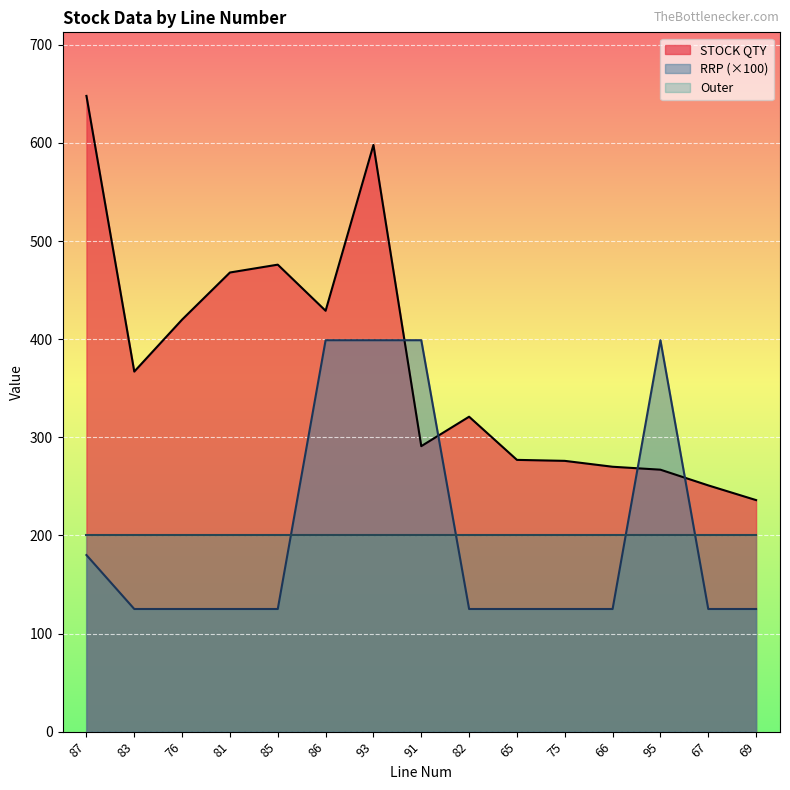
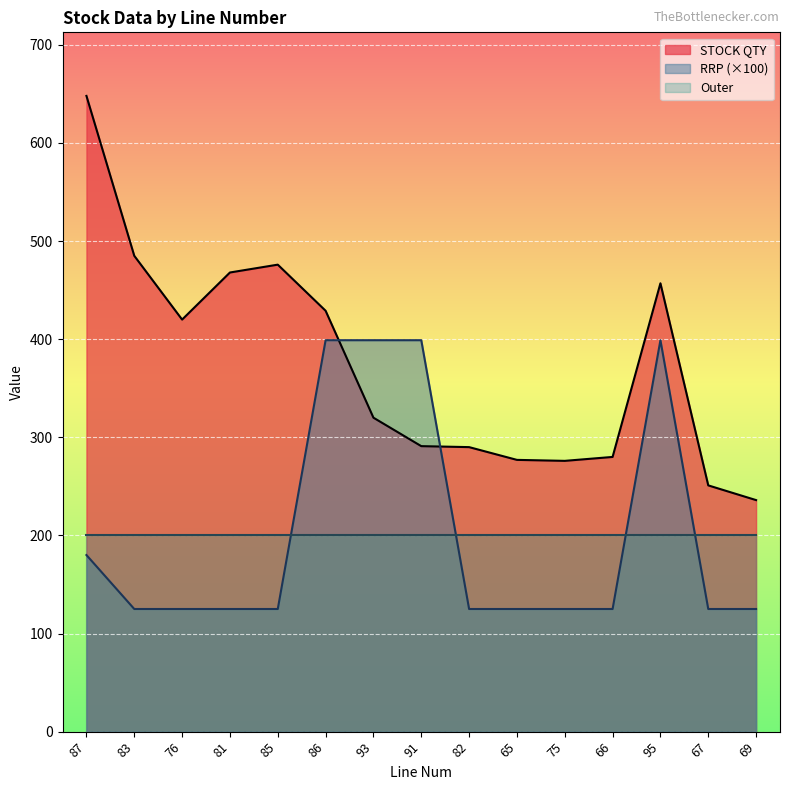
STOCK QTY, 83: 370 -> 490
STOCK QTY, 93: 600 -> 320
STOCK QTY, 82: 320 -> 290
STOCK QTY, 66: 270 -> 280
STOCK QTY, 95: 270 -> 460
